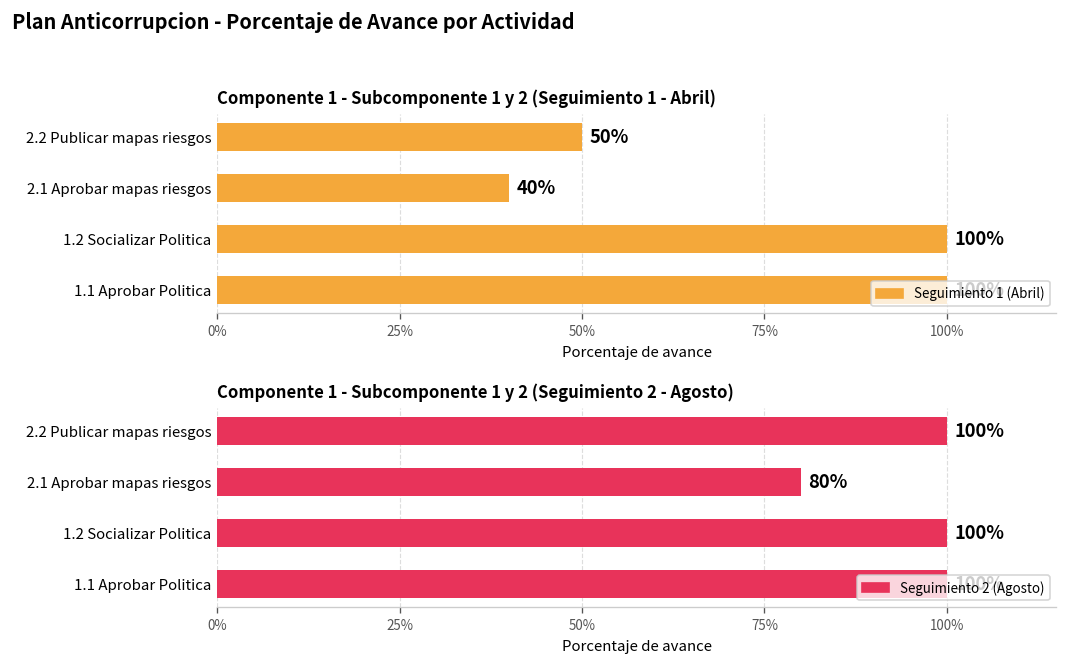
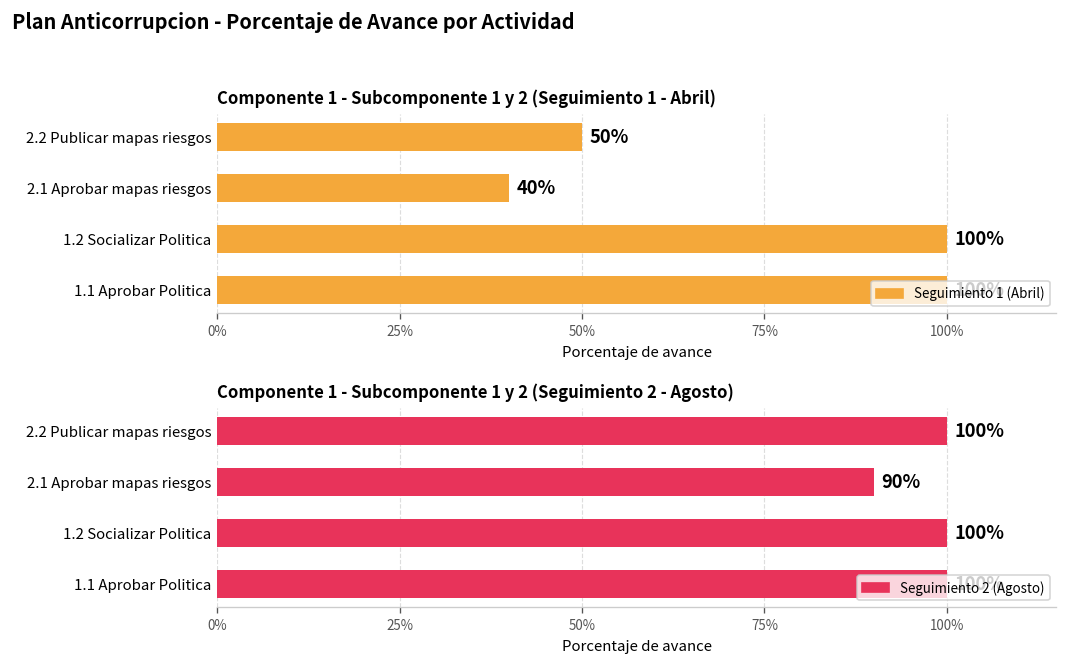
Componente 1 - Subcomponente 1 y 2 (Seguimiento 2 - Agosto), 2.1 Aprobar mapas riesgos: 80% -> 90%
